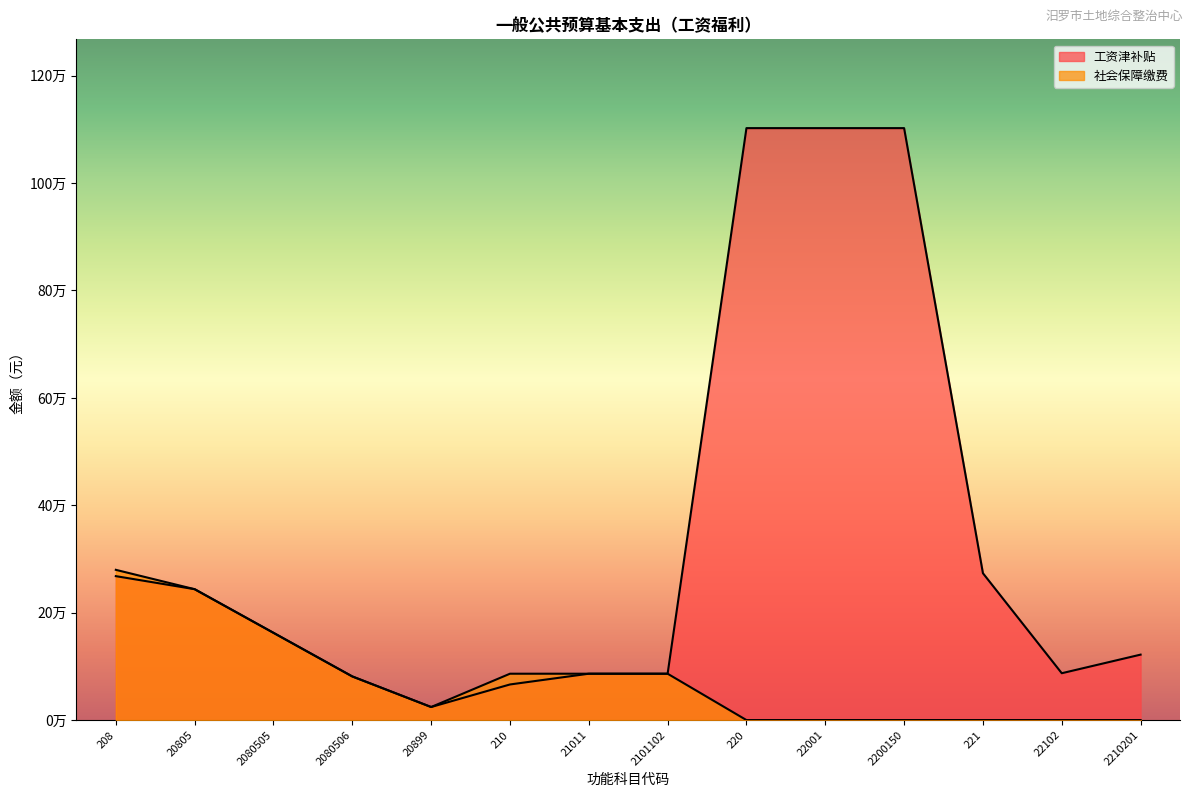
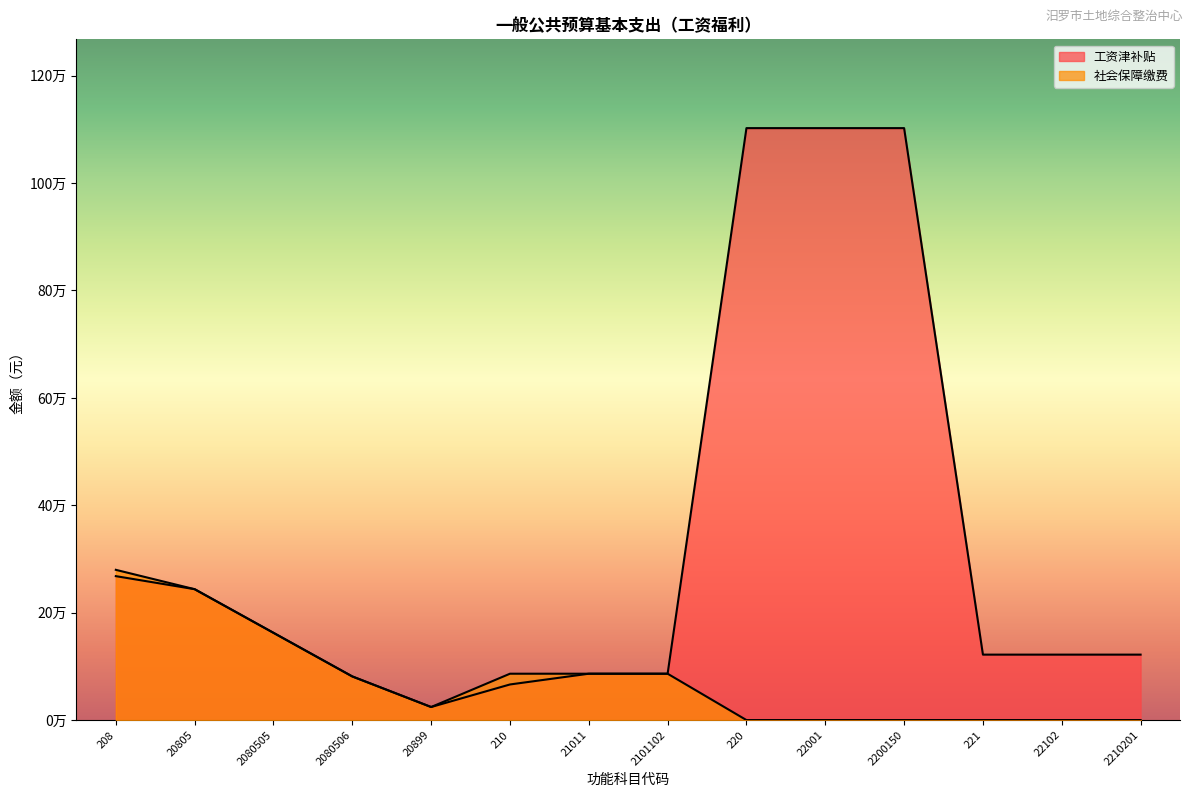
工资津补贴, 221: 27万 -> 12万
工资津补贴, 22102: 9万 -> 12万
